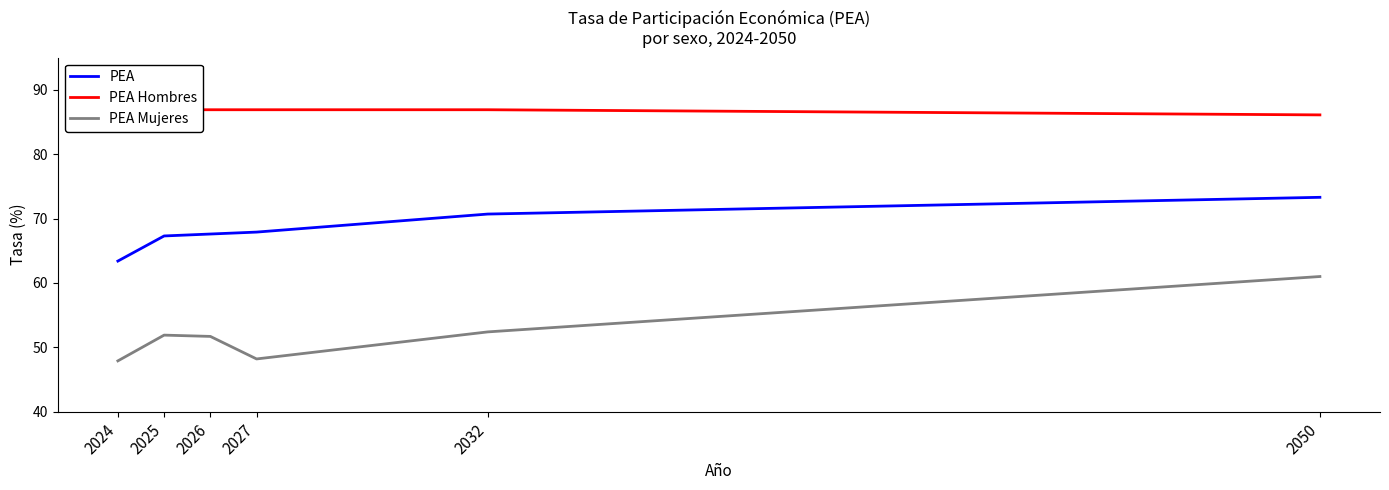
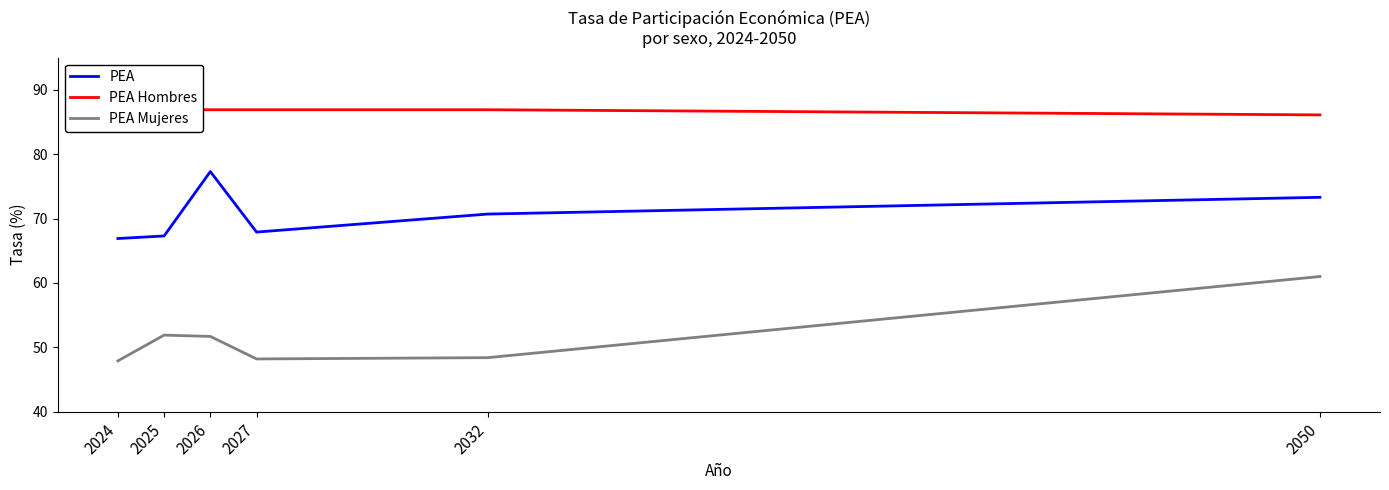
PEA, 2024: 63 -> 67
PEA, 2026: 68 -> 77
PEA Mujeres, 2032: 52 -> 48
